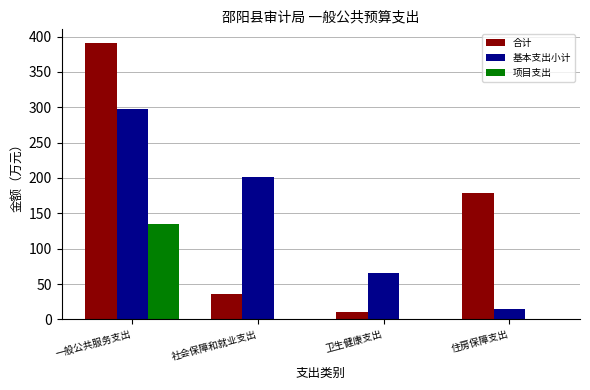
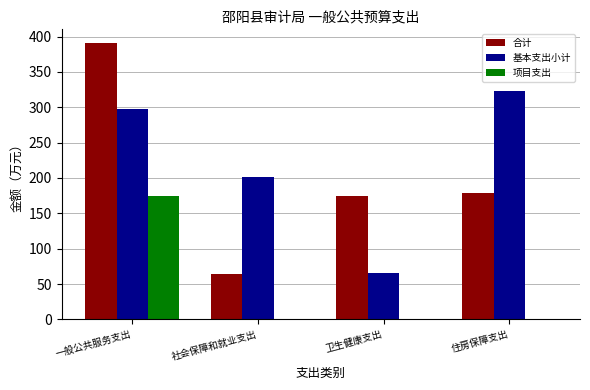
项目支出, 一般公共服务支出: 140 -> 170
合计, 社会保障和就业支出: 40 -> 60
合计, 卫生健康支出: 10 -> 170
基本支出小计, 住房保障支出: 10 -> 320
